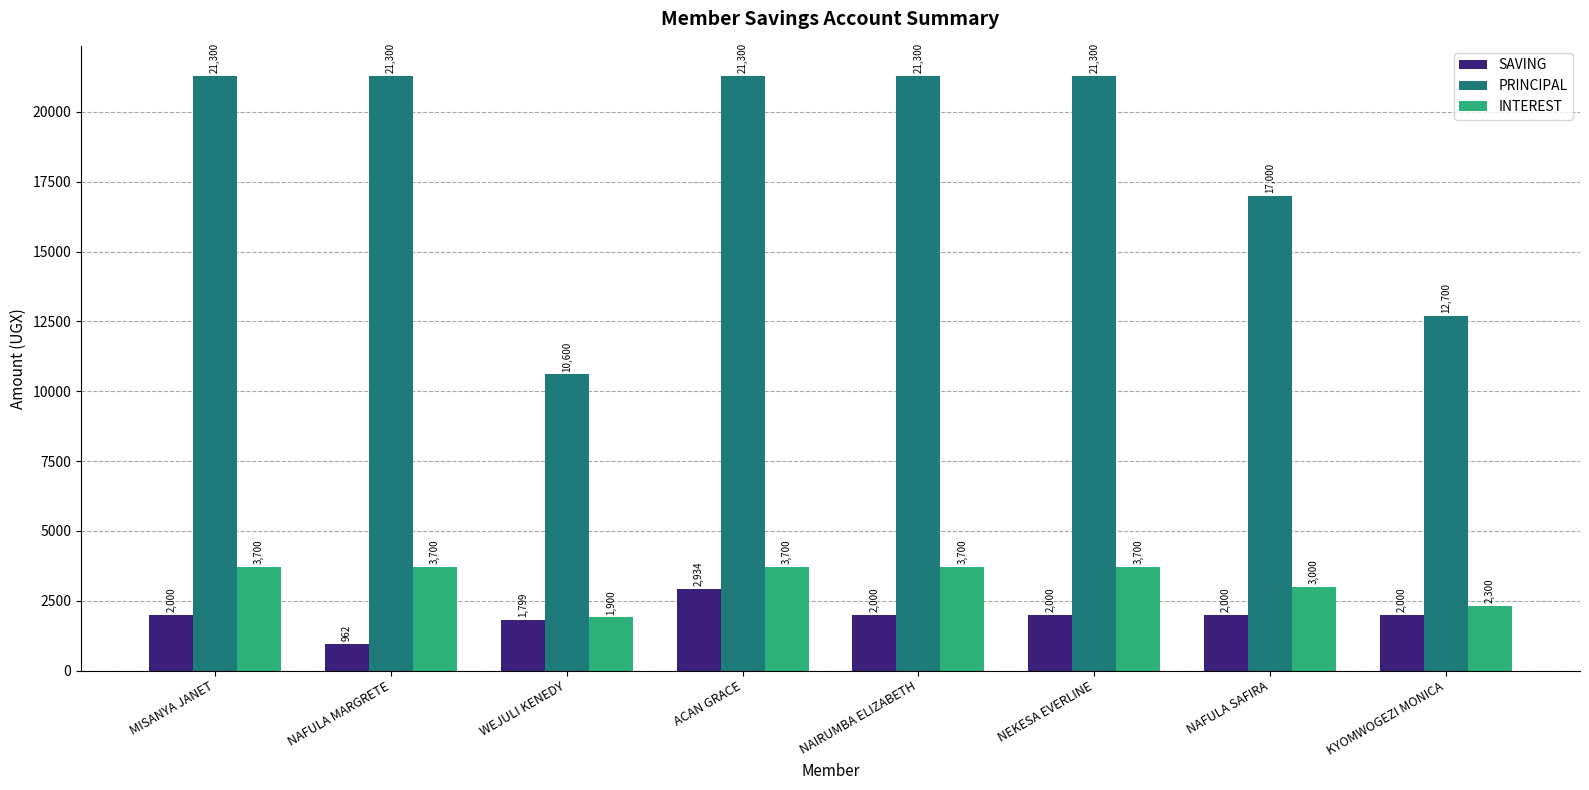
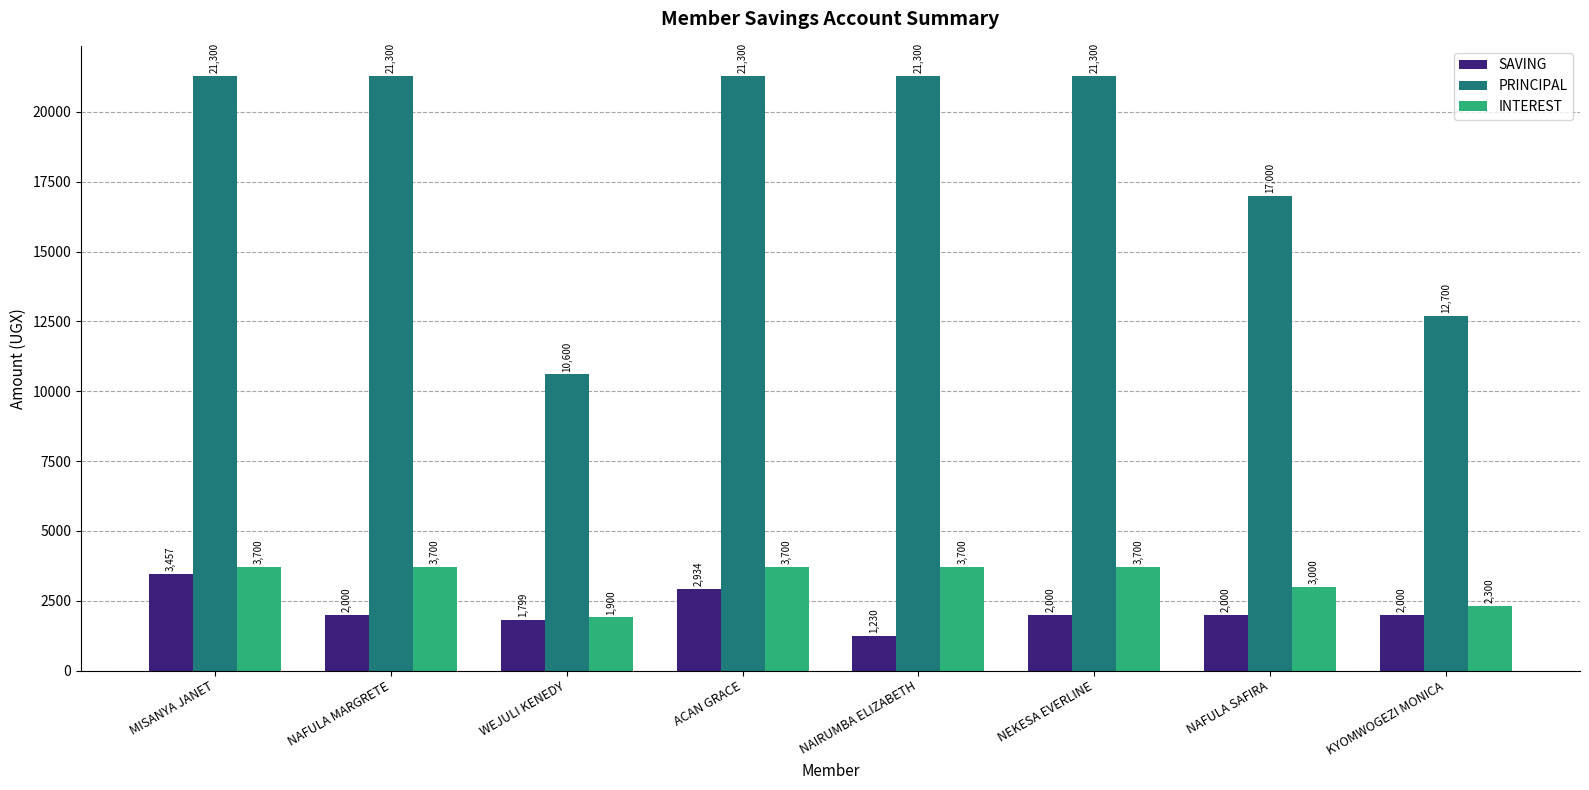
SAVING, MISANYA JANET: 2,000 -> 3,457
SAVING, NAFULA MARGRETE: 962 -> 2,000
SAVING, NAIRUMBA ELIZABETH: 2,000 -> 1,230
